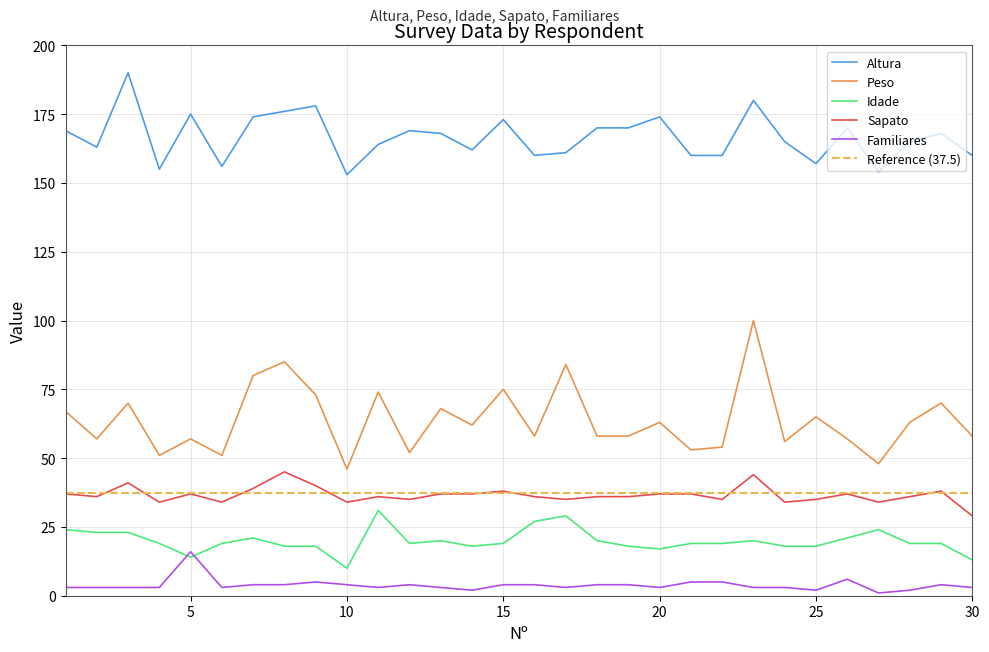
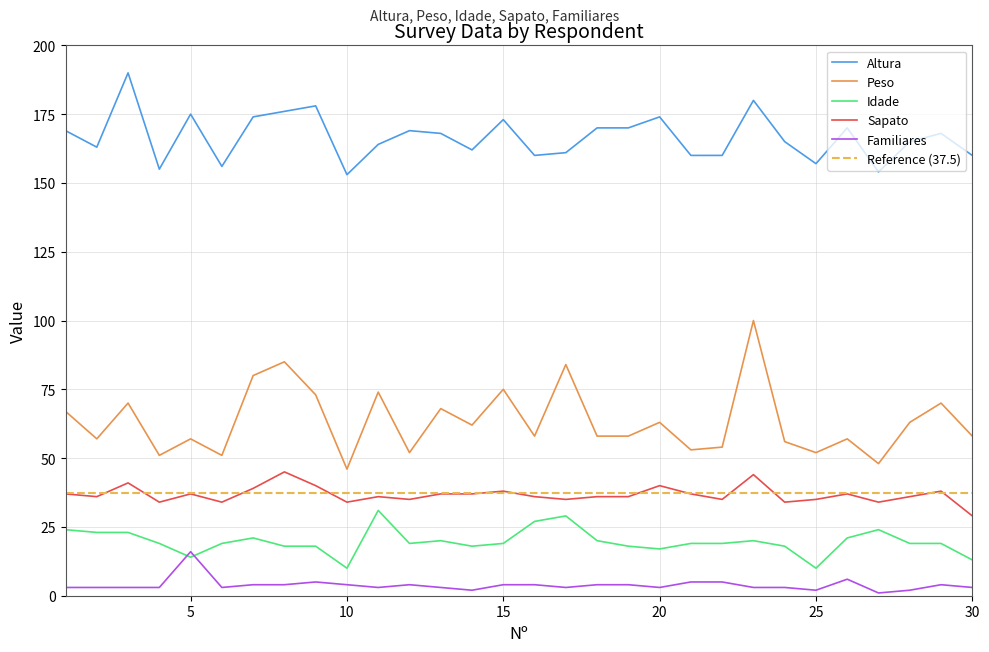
Sapato, 20: 37 -> 40
Peso, 25: 65 -> 52
Idade, 25: 18 -> 10
